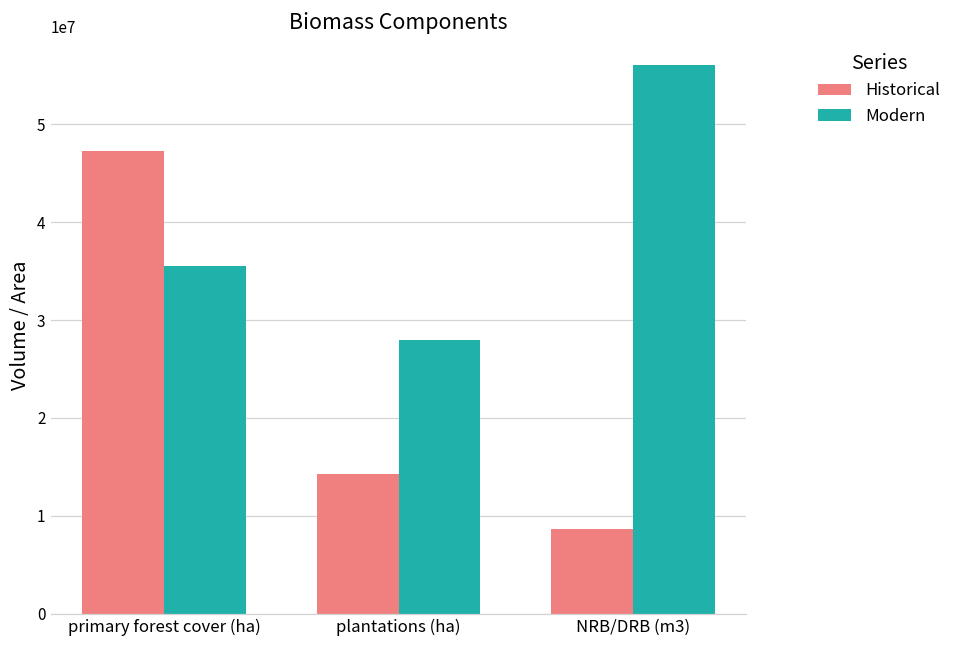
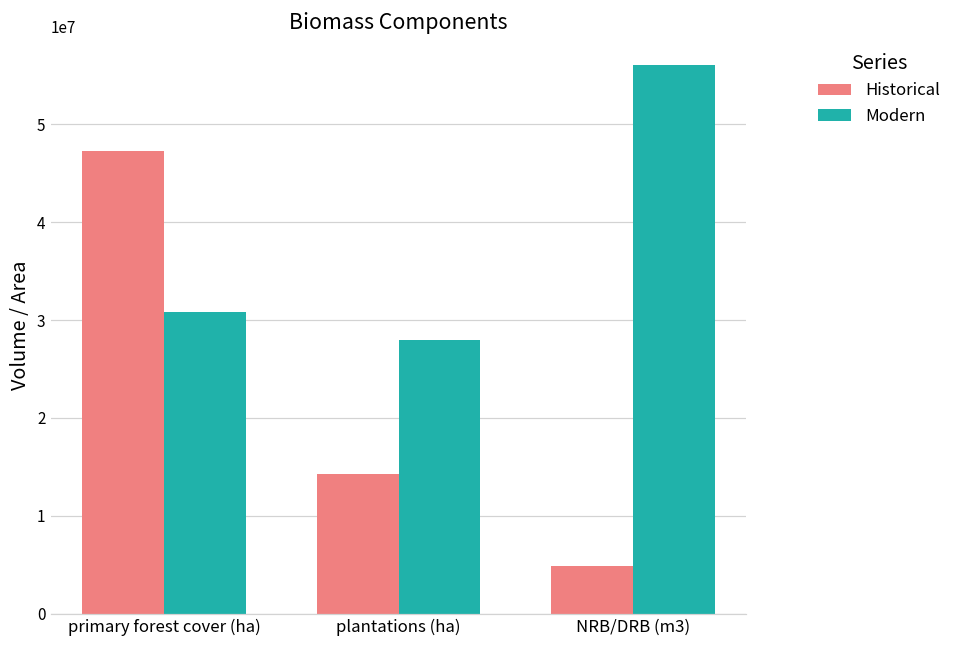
Modern, primary forest cover (ha): 35000000 -> 31000000
Historical, NRB/DRB (m3): 9000000 -> 5000000
